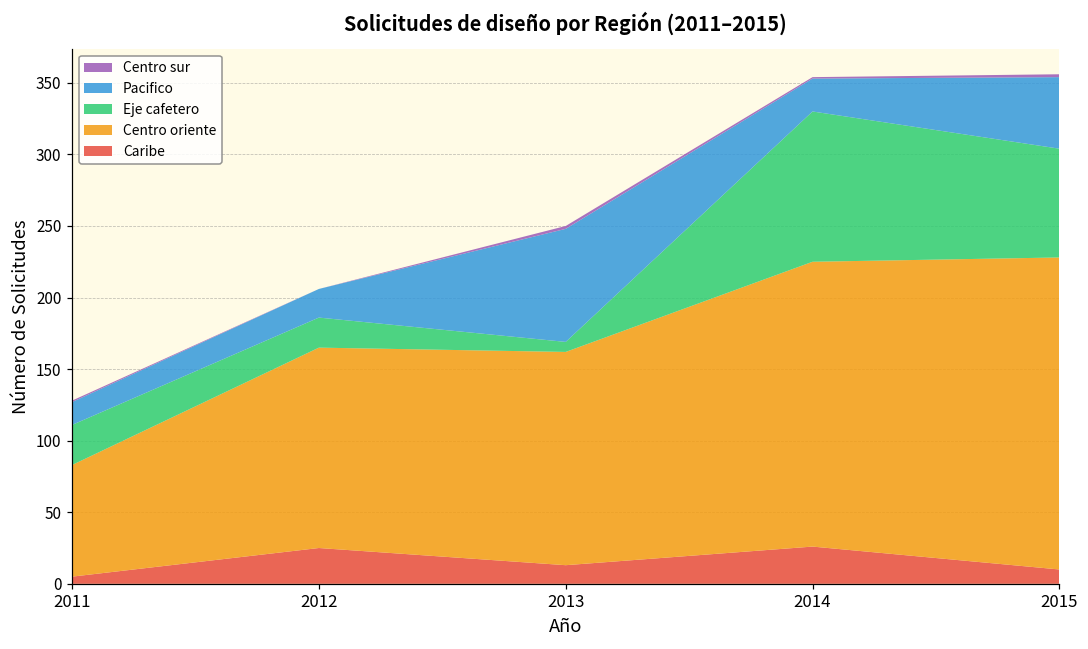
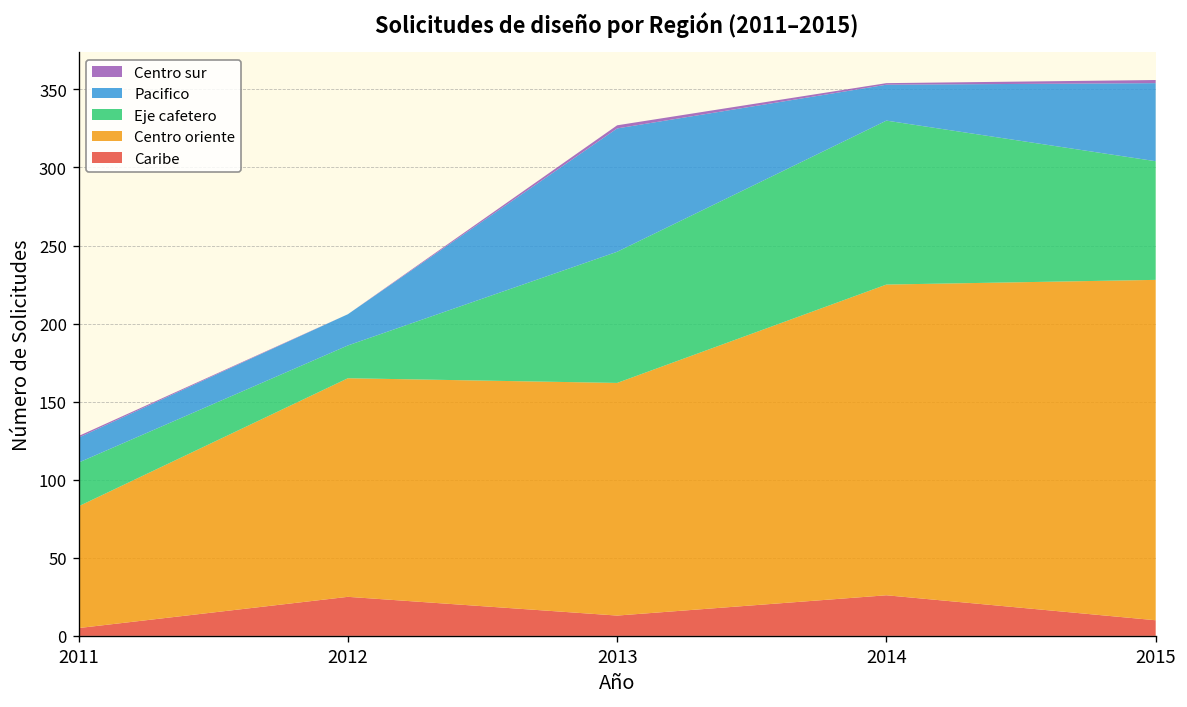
Eje cafetero, 2013: 7 -> 84
